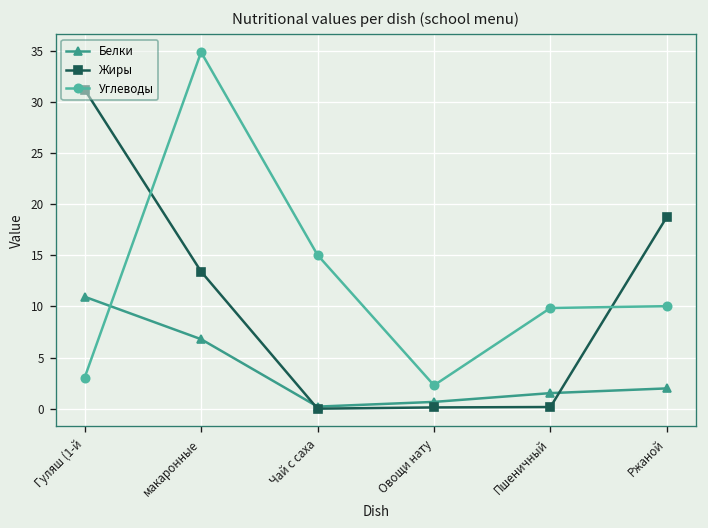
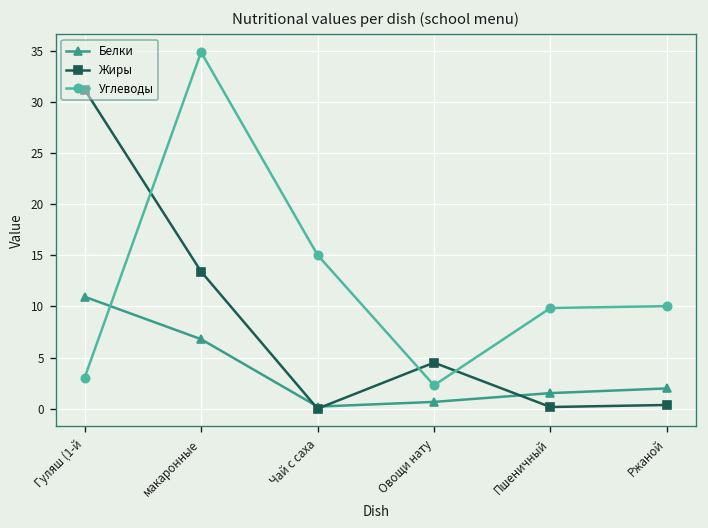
Жиры, Овощи нату: 0 -> 5
Жиры, Ржаной: 19 -> 0
